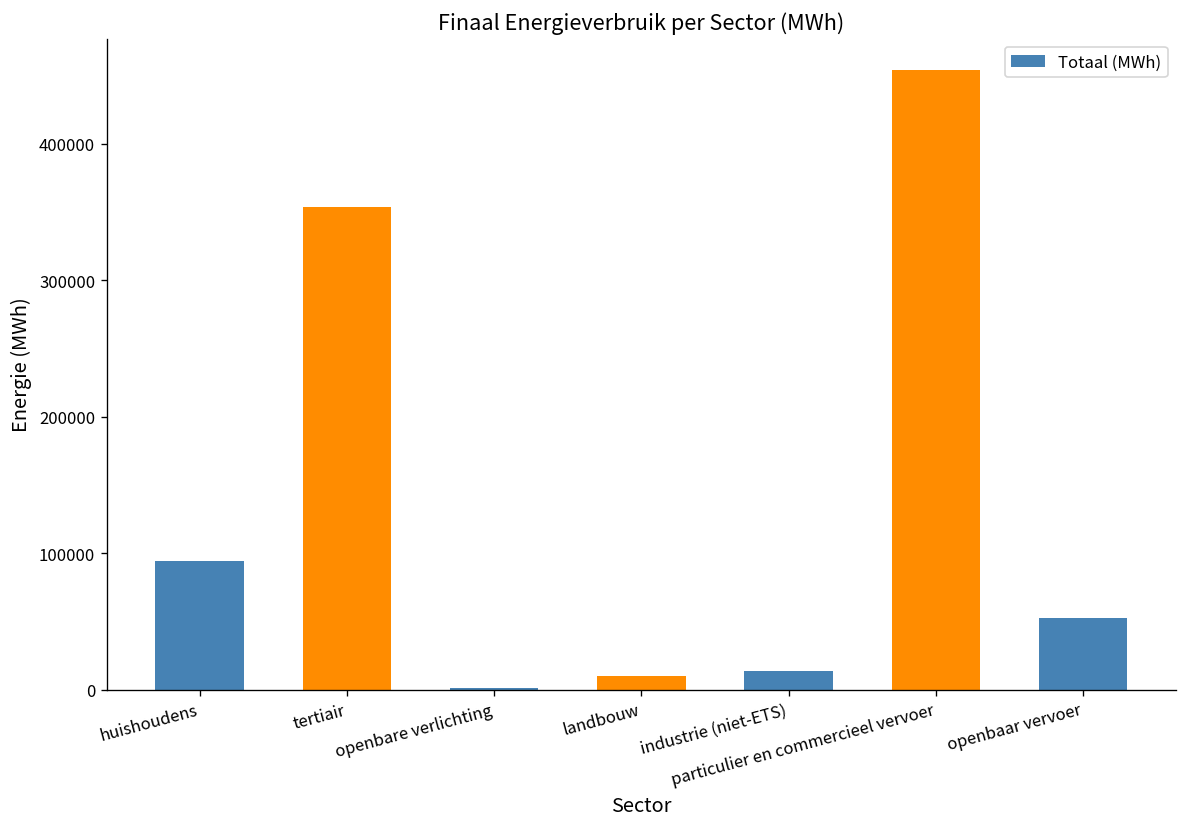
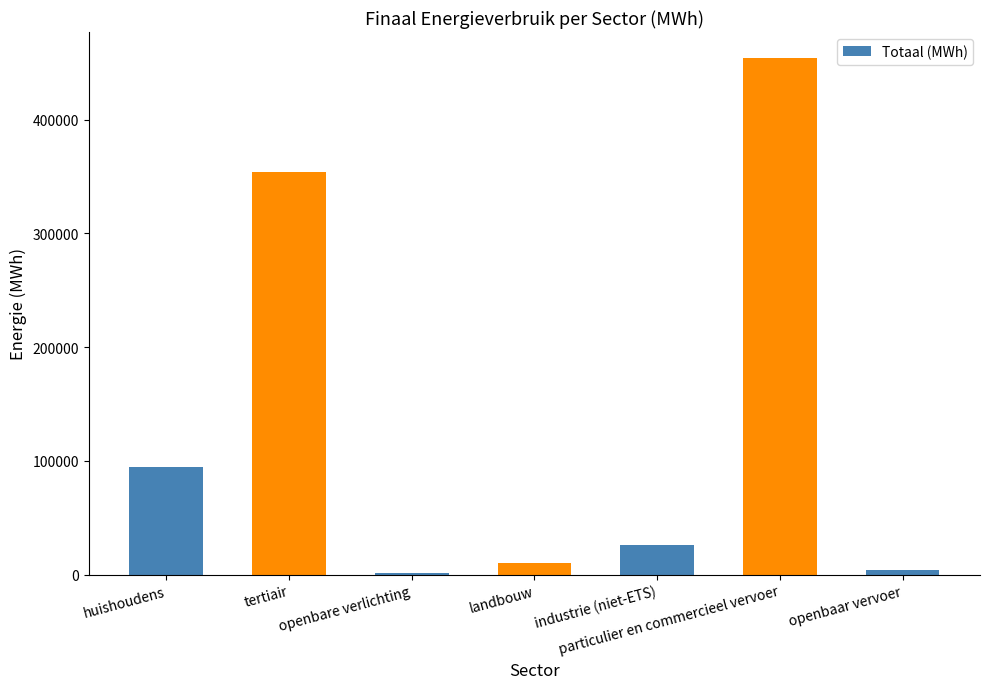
industrie (niet-ETS): 13000 -> 26000
openbaar vervoer: 52000 -> 4000
